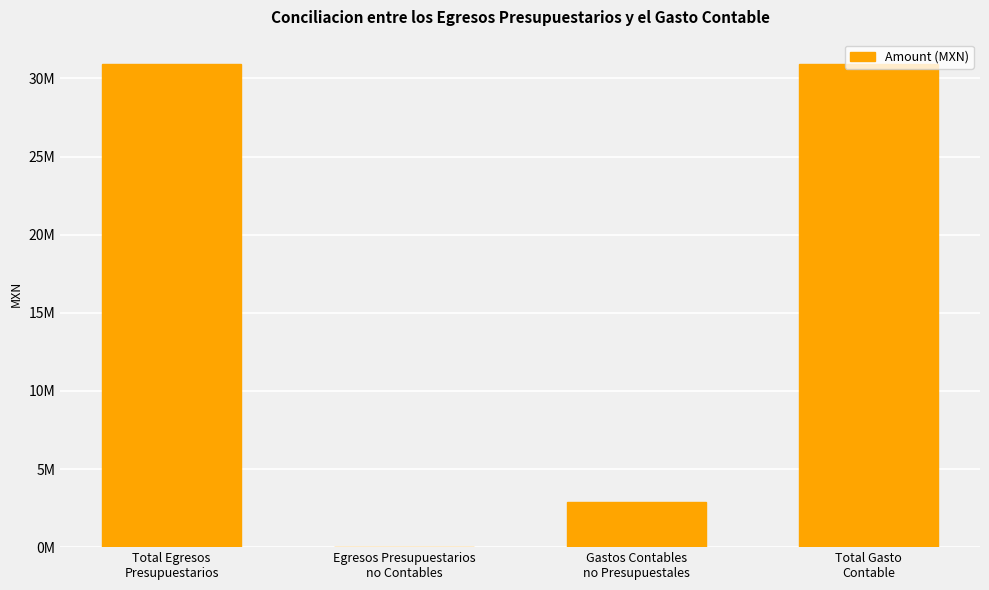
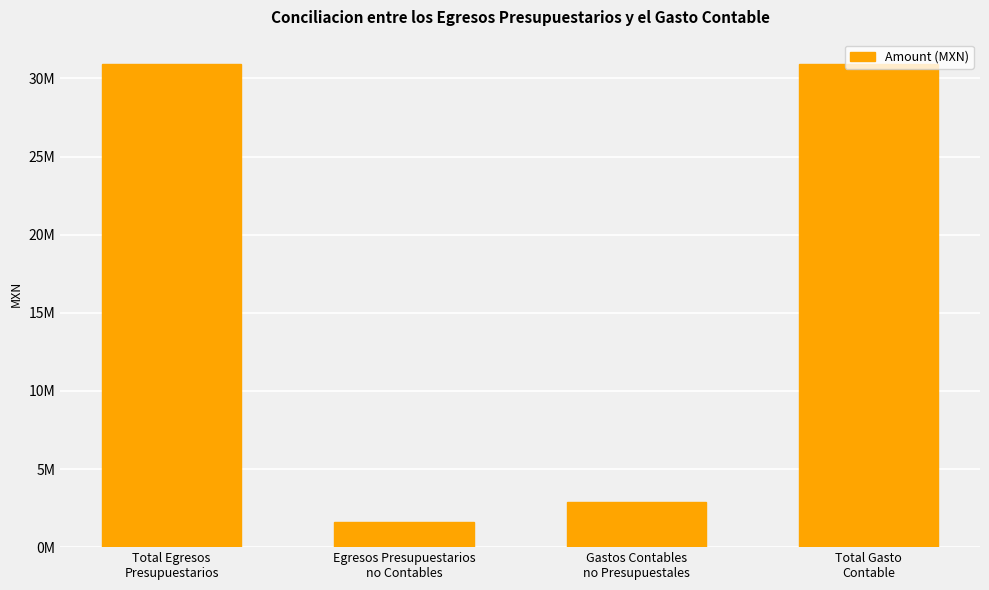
Egresos Presupuestarios no Contables: 0 -> 1600000
